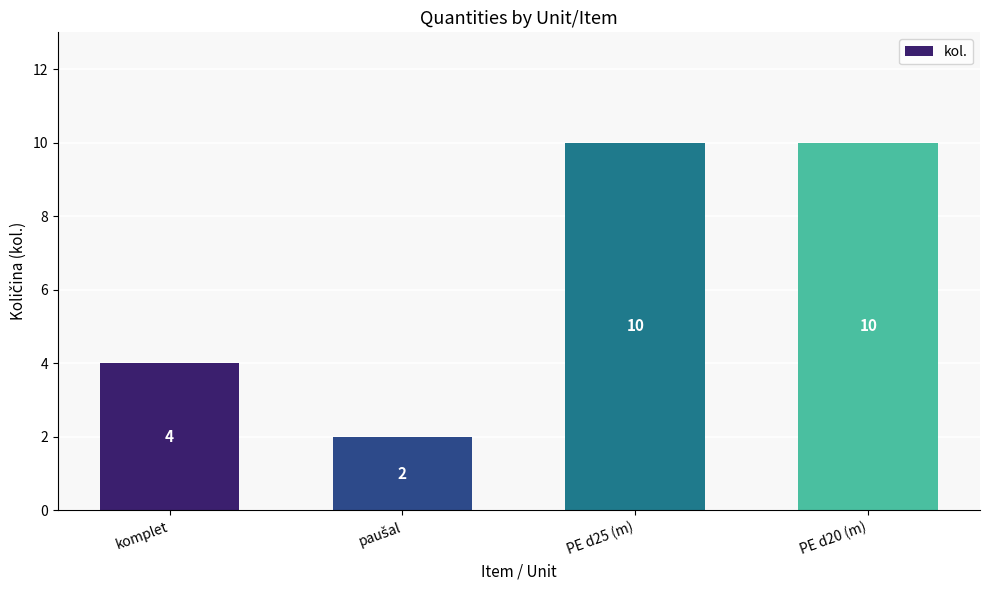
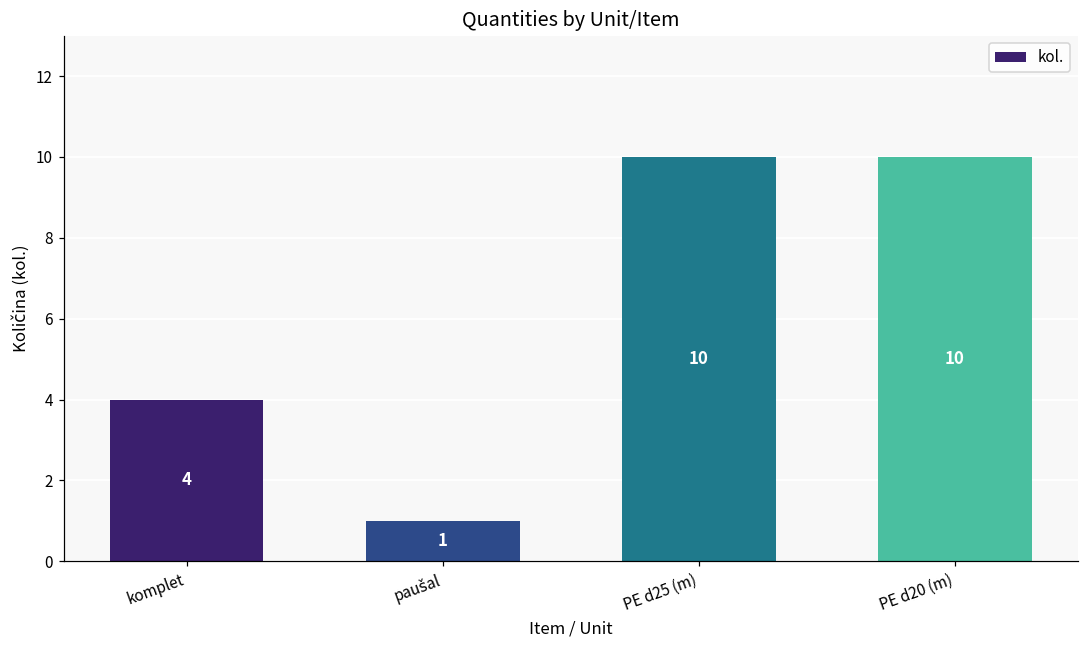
paušal: 2 -> 1
